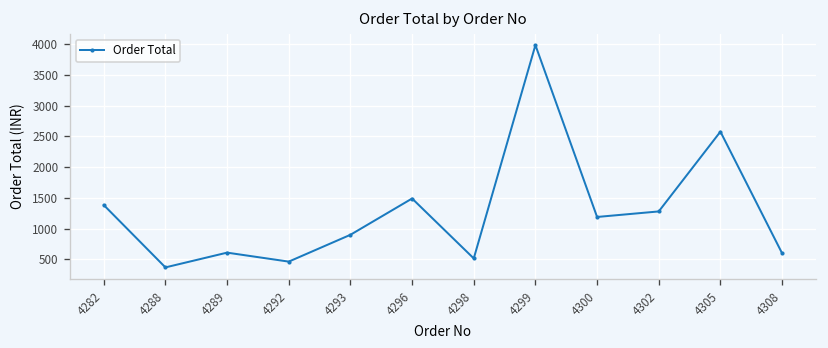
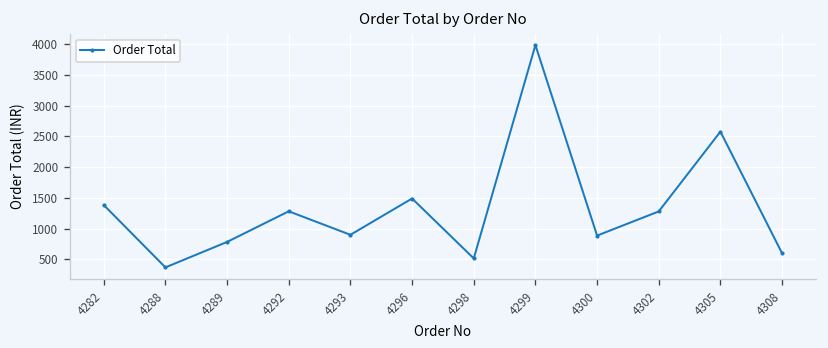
4289: 600 -> 800
4292: 500 -> 1300
4300: 1200 -> 900
